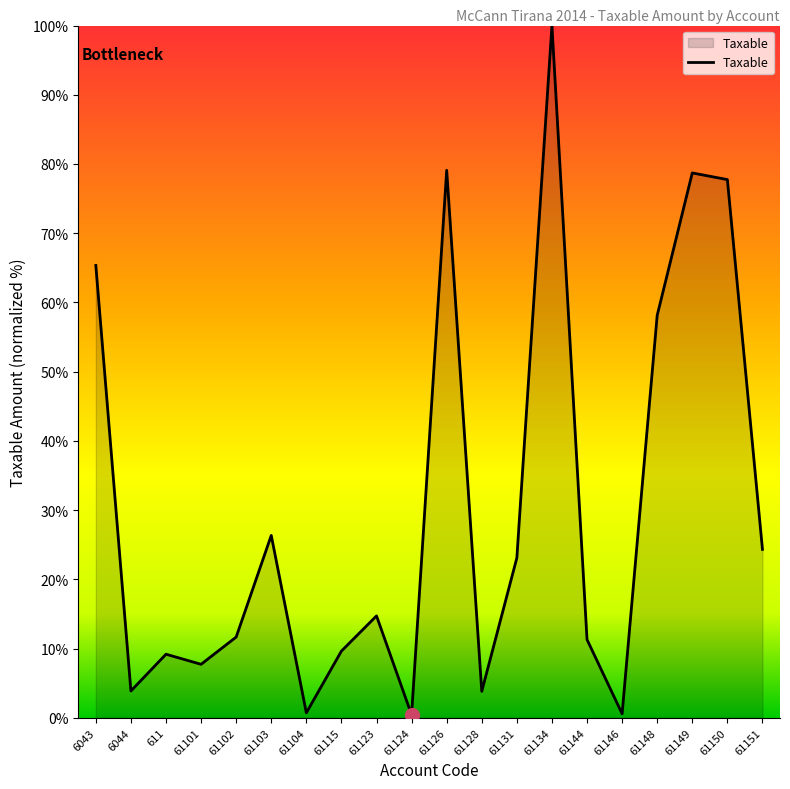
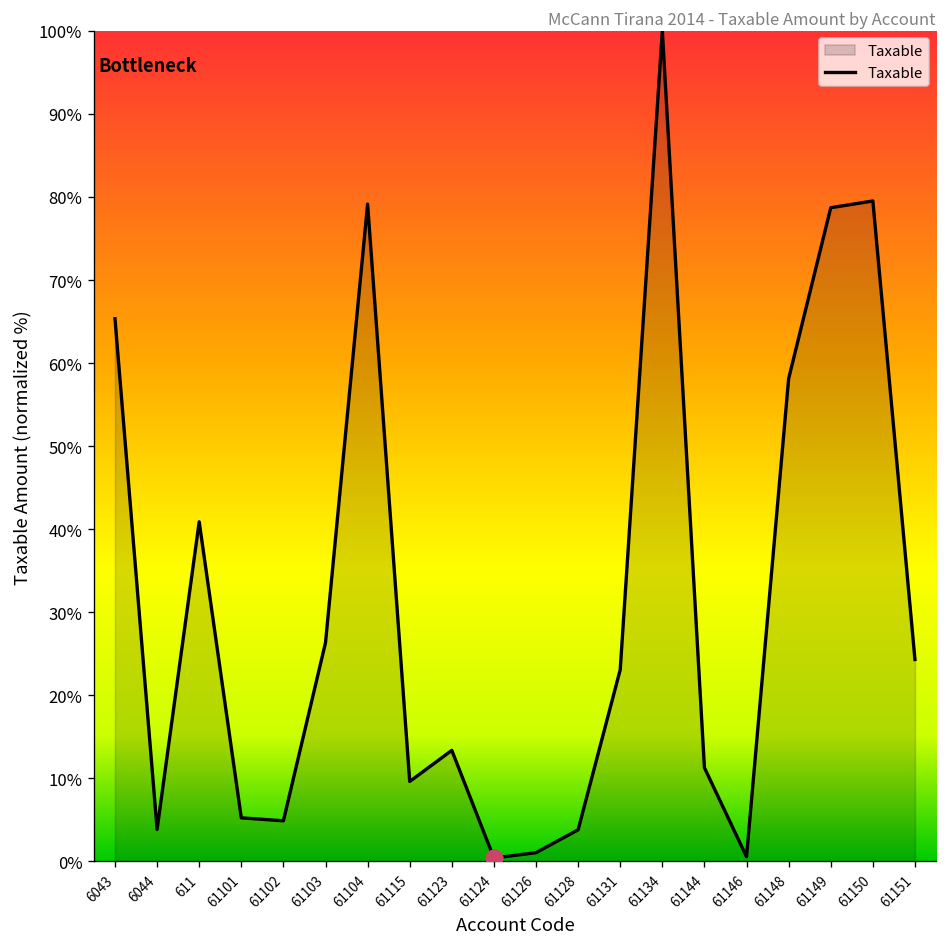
Taxable, 611: 9% -> 41%
Taxable, 61101: 8% -> 5%
Taxable, 61102: 12% -> 5%
Taxable, 61104: 1% -> 79%
Taxable, 61123: 15% -> 13%
Taxable, 61126: 79% -> 1%
Taxable, 61150: 78% -> 80%
